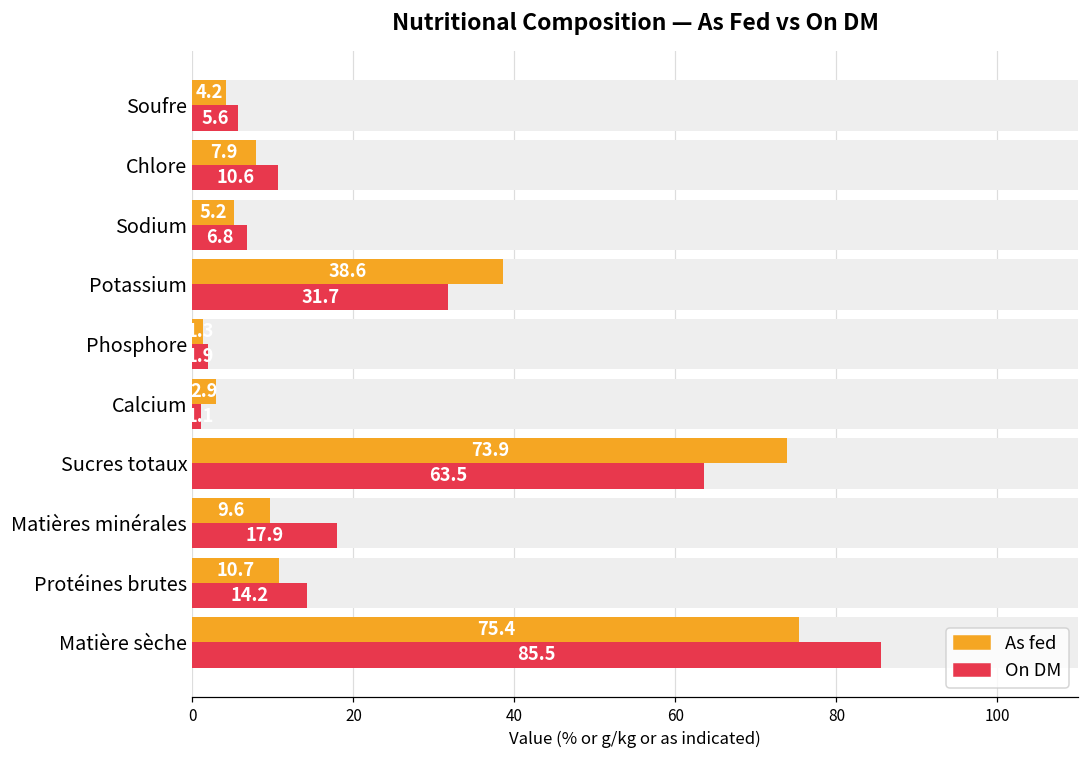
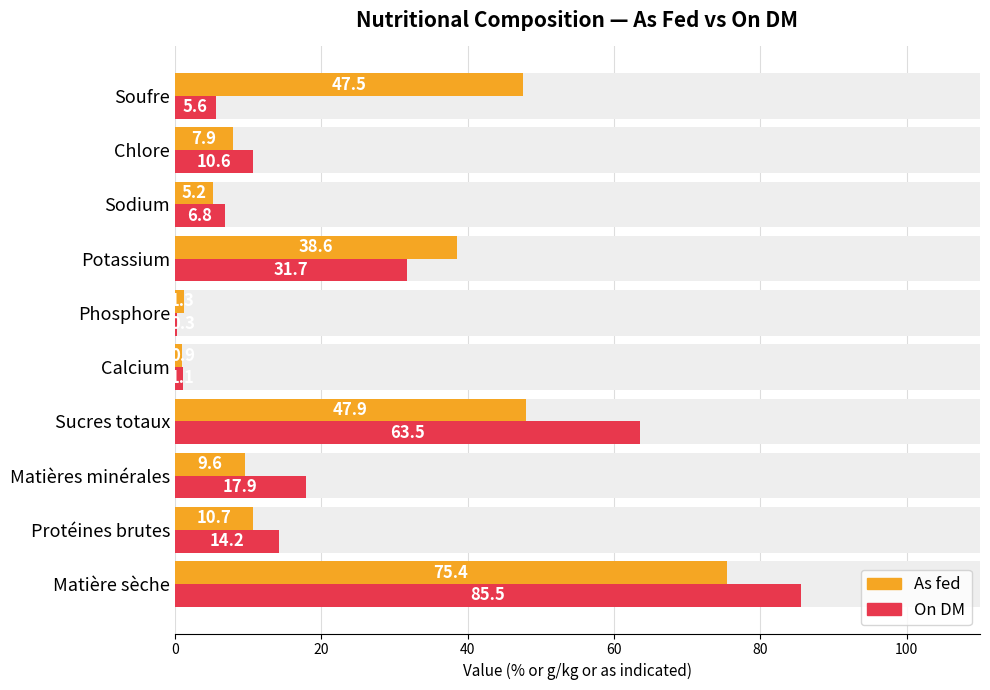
As fed, Soufre: 4.2 -> 47.5
On DM, Phosphore: 2 -> 0
As fed, Calcium: 3 -> 1
As fed, Sucres totaux: 73.9 -> 47.9
